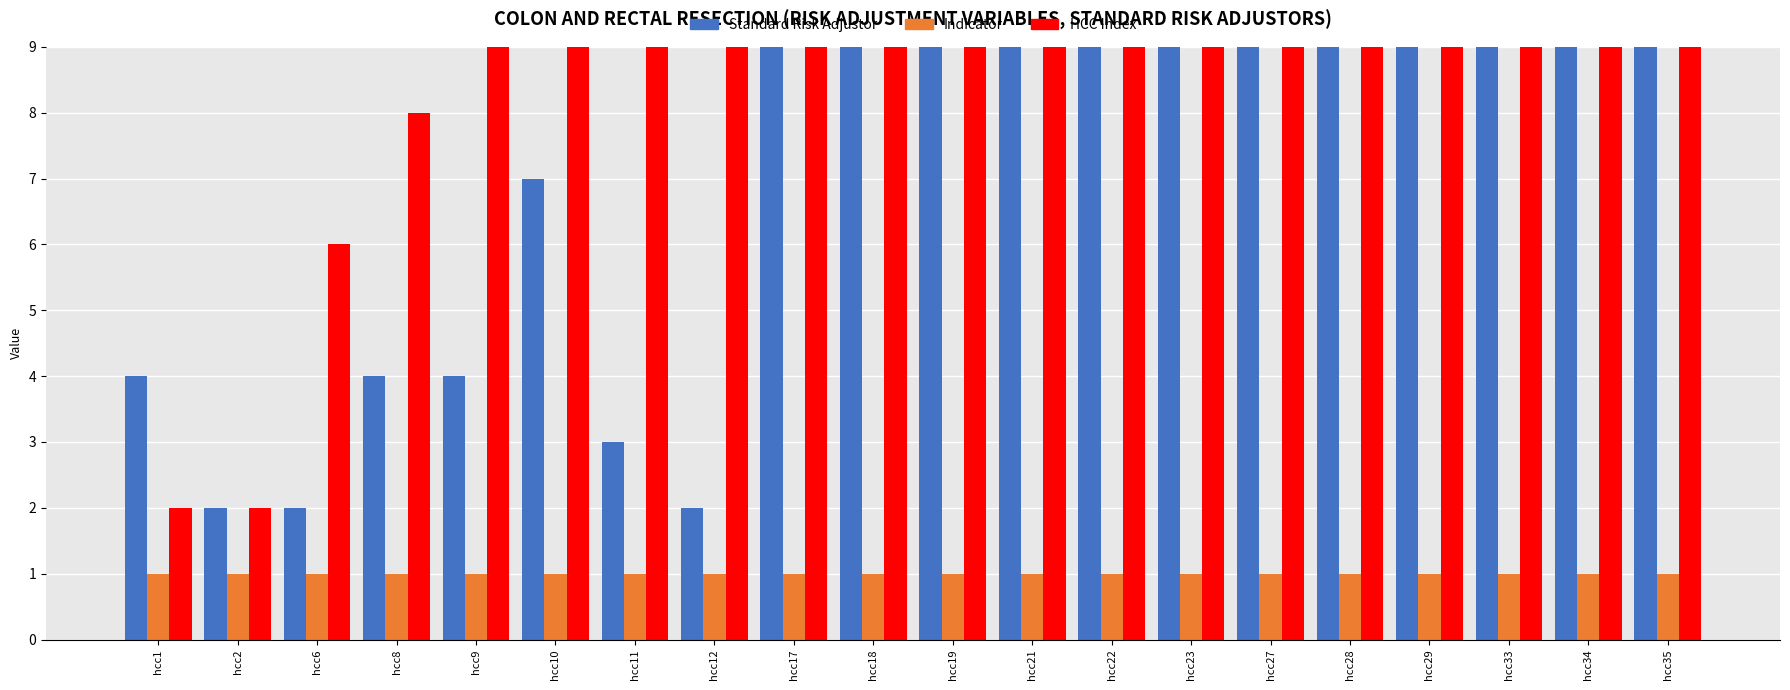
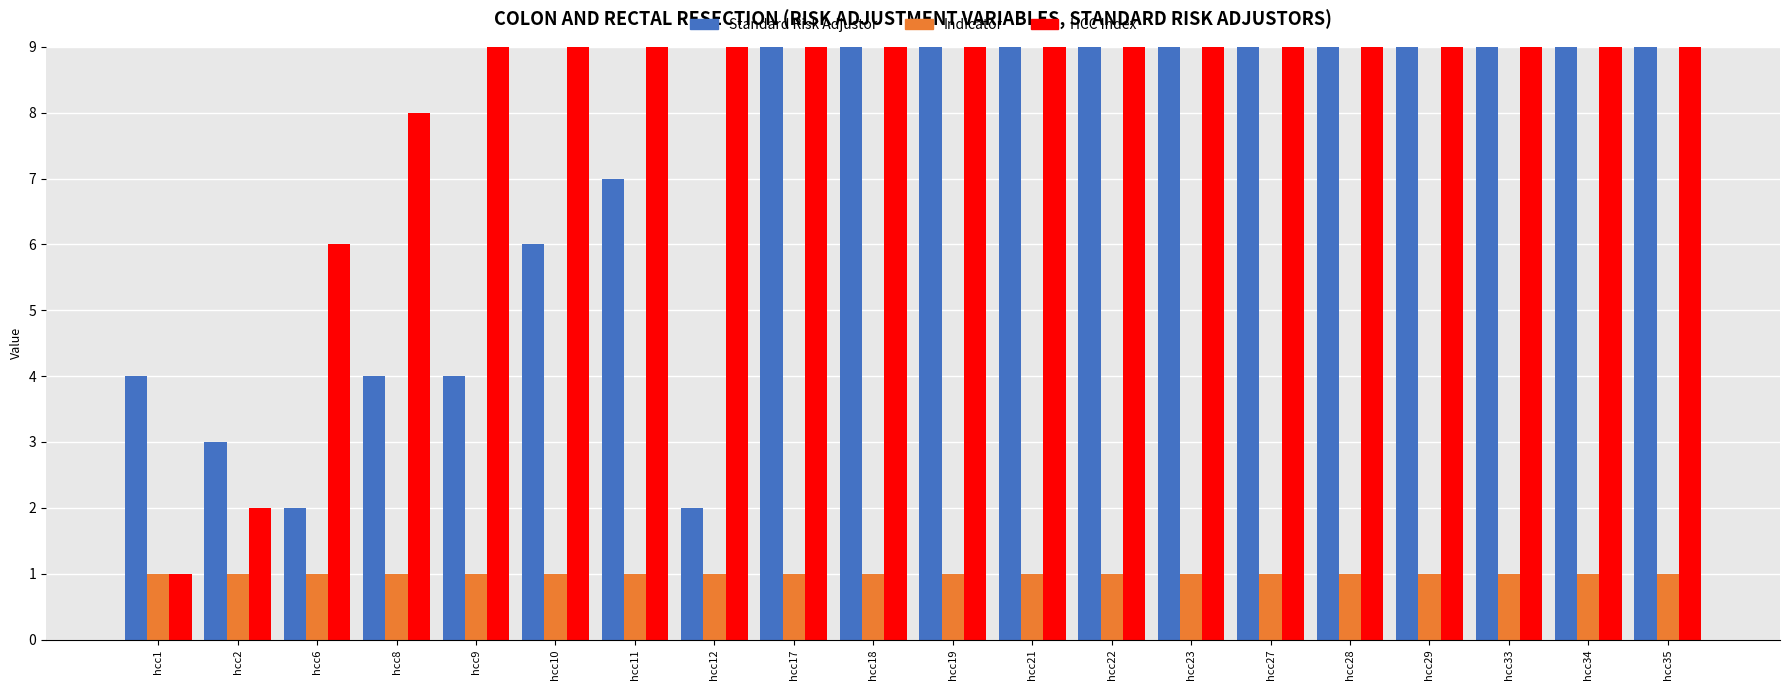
HCC Index, hcc1: 2 -> 1
Standard Risk Adjustor, hcc2: 2 -> 3
Standard Risk Adjustor, hcc10: 7 -> 6
Standard Risk Adjustor, hcc11: 3 -> 7
